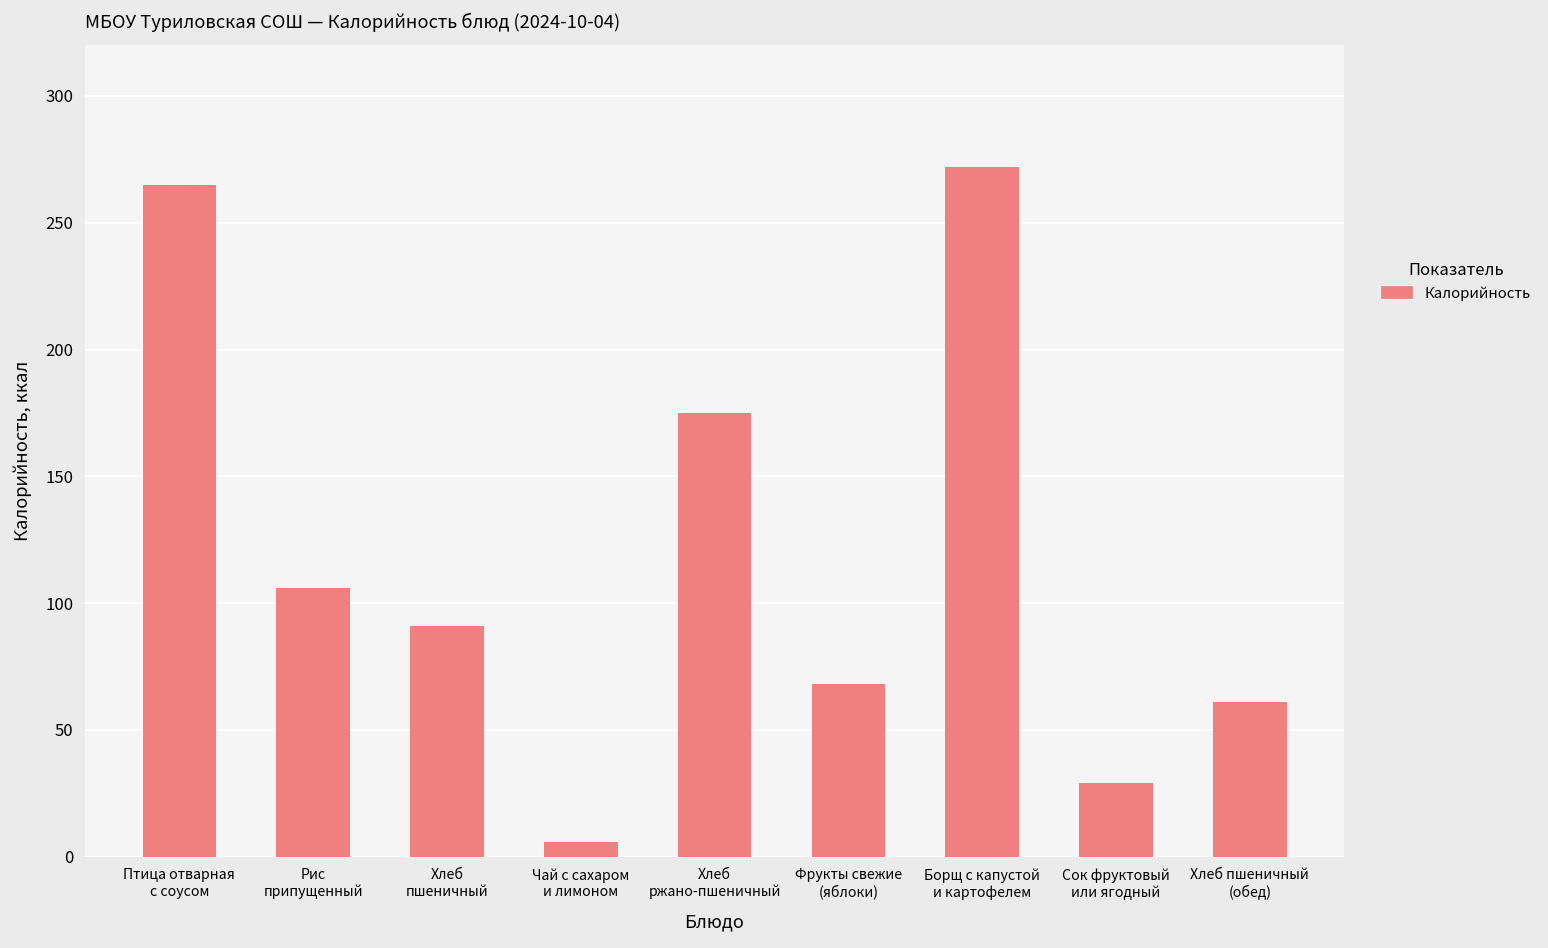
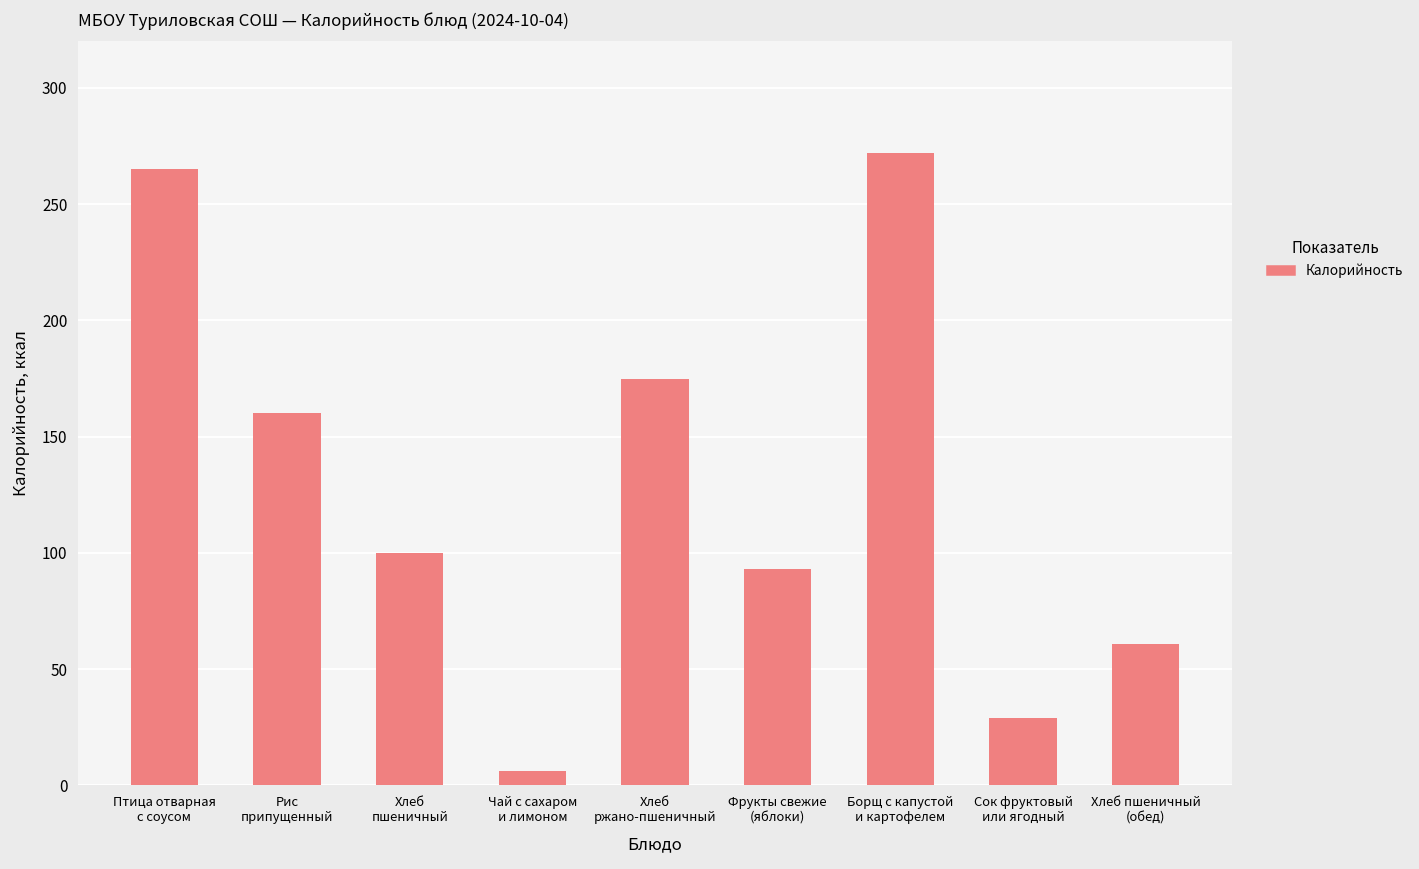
Рис припущенный: 106 -> 160
Хлеб пшеничный: 91 -> 100
Фрукты свежие (яблоки): 68 -> 93
